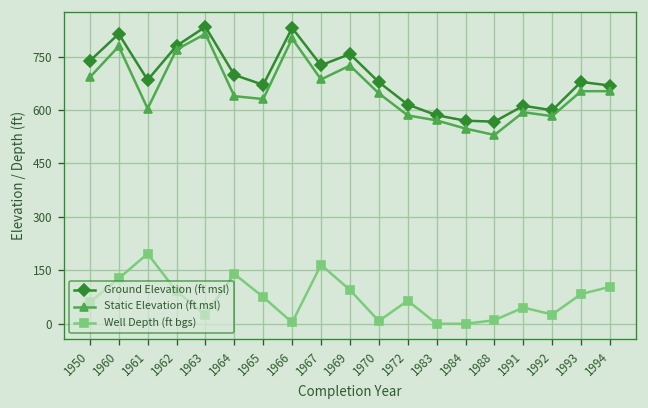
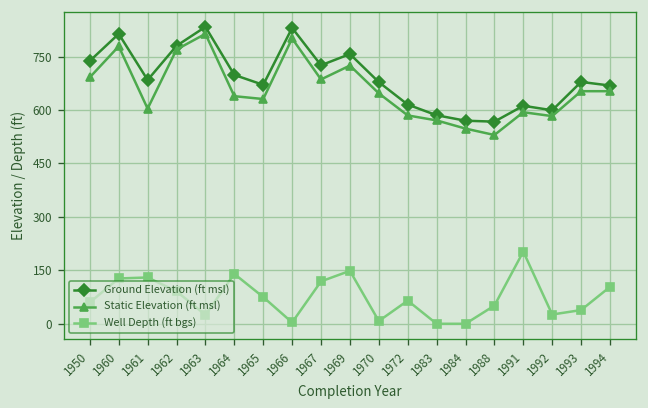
Well Depth (ft bgs), 1961: 200 -> 130
Well Depth (ft bgs), 1967: 170 -> 120
Well Depth (ft bgs), 1969: 100 -> 150
Well Depth (ft bgs), 1988: 10 -> 50
Well Depth (ft bgs), 1991: 50 -> 200
Well Depth (ft bgs), 1993: 80 -> 40
